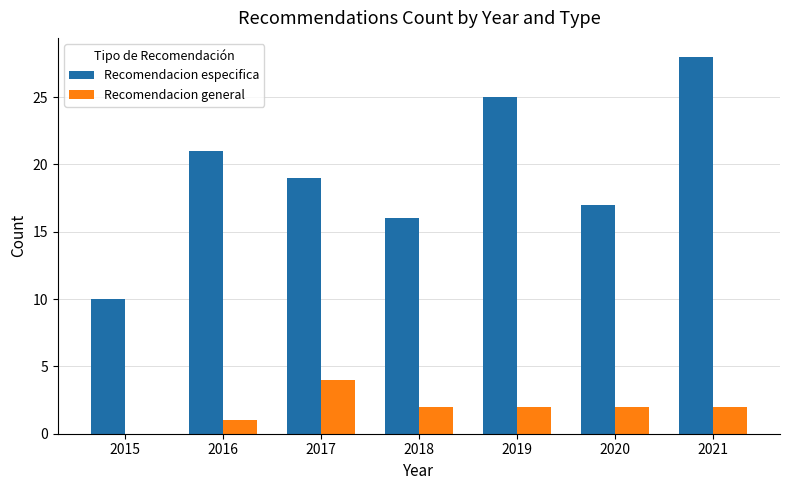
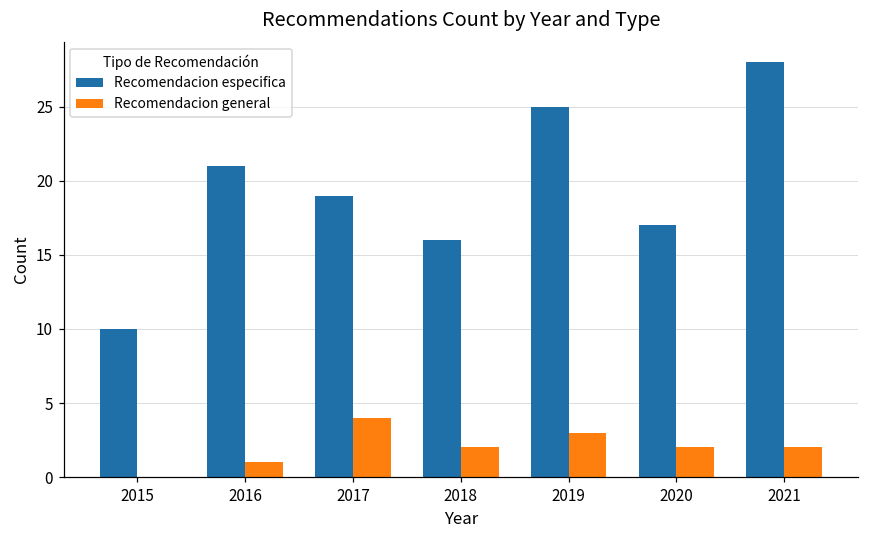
Recomendacion general, 2019: 2 -> 3
